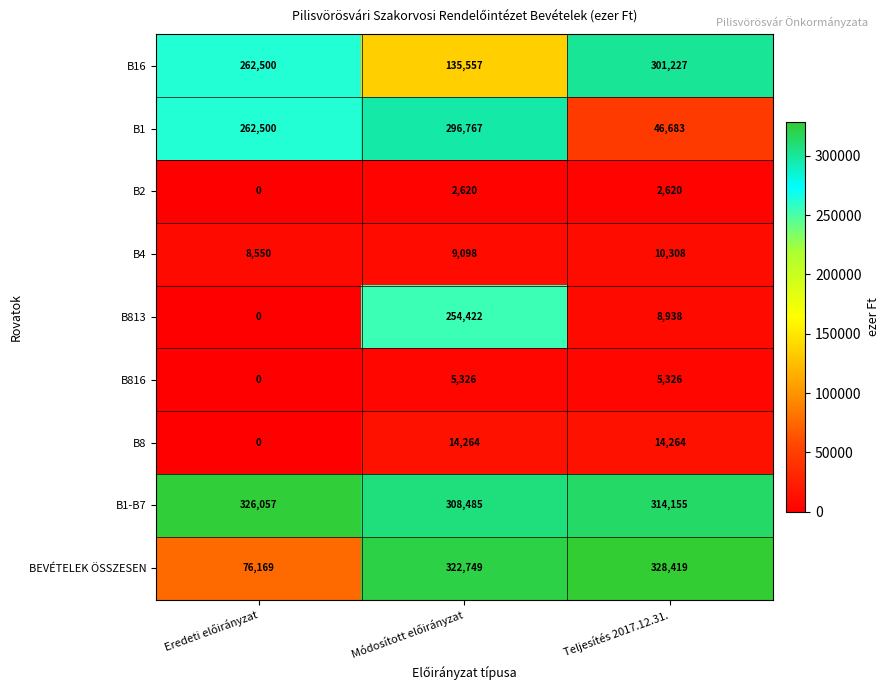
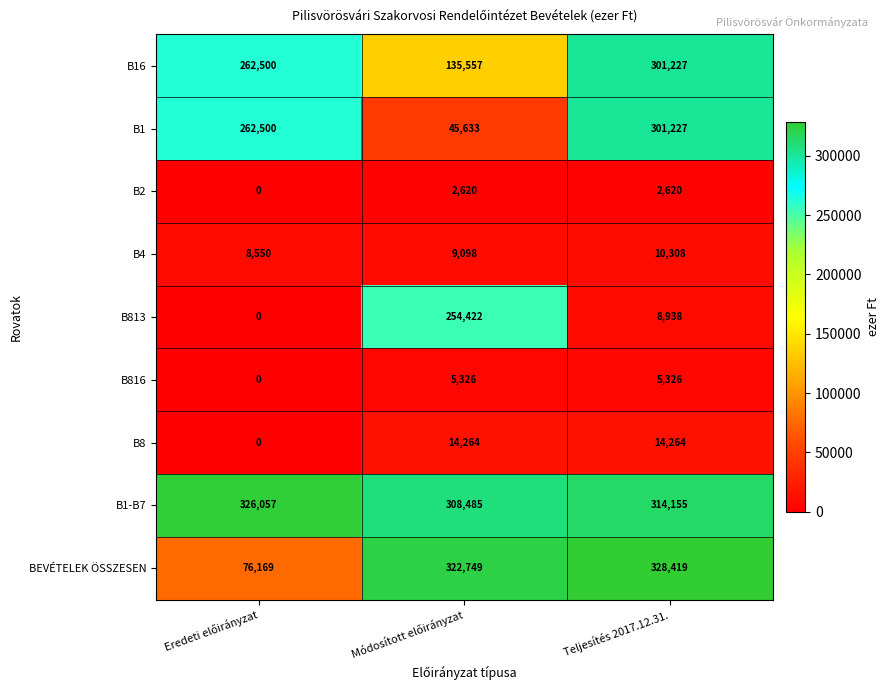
B1, Módosított előirányzat: 296,767 -> 45,633
B1, Teljesítés 2017.12.31.: 46,683 -> 301,227
